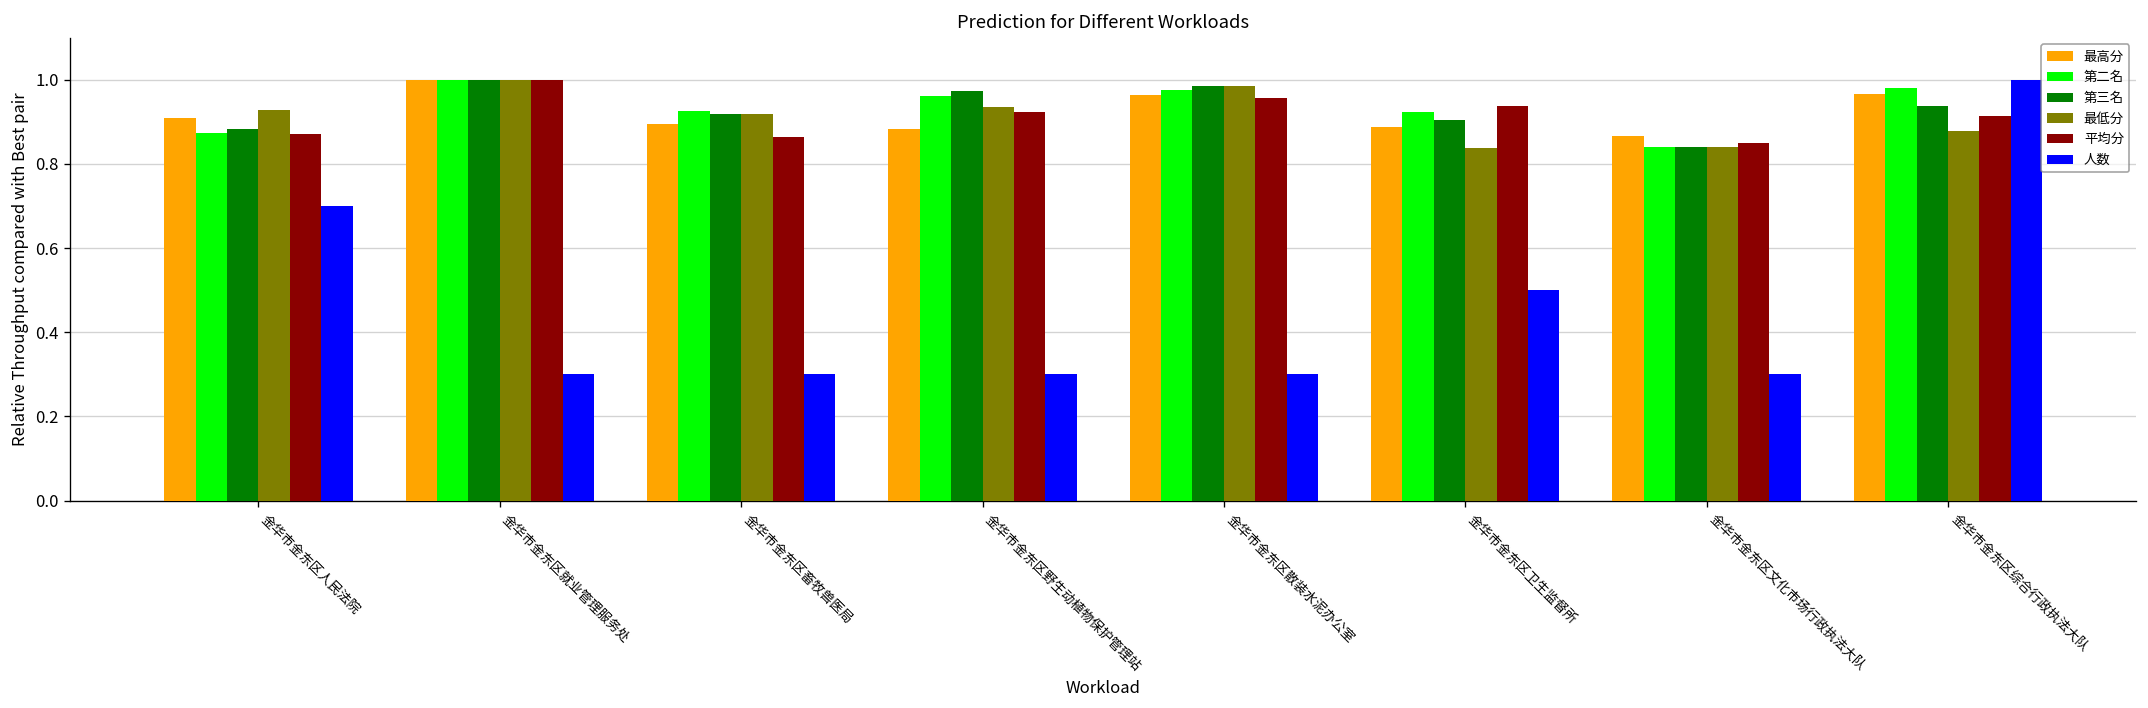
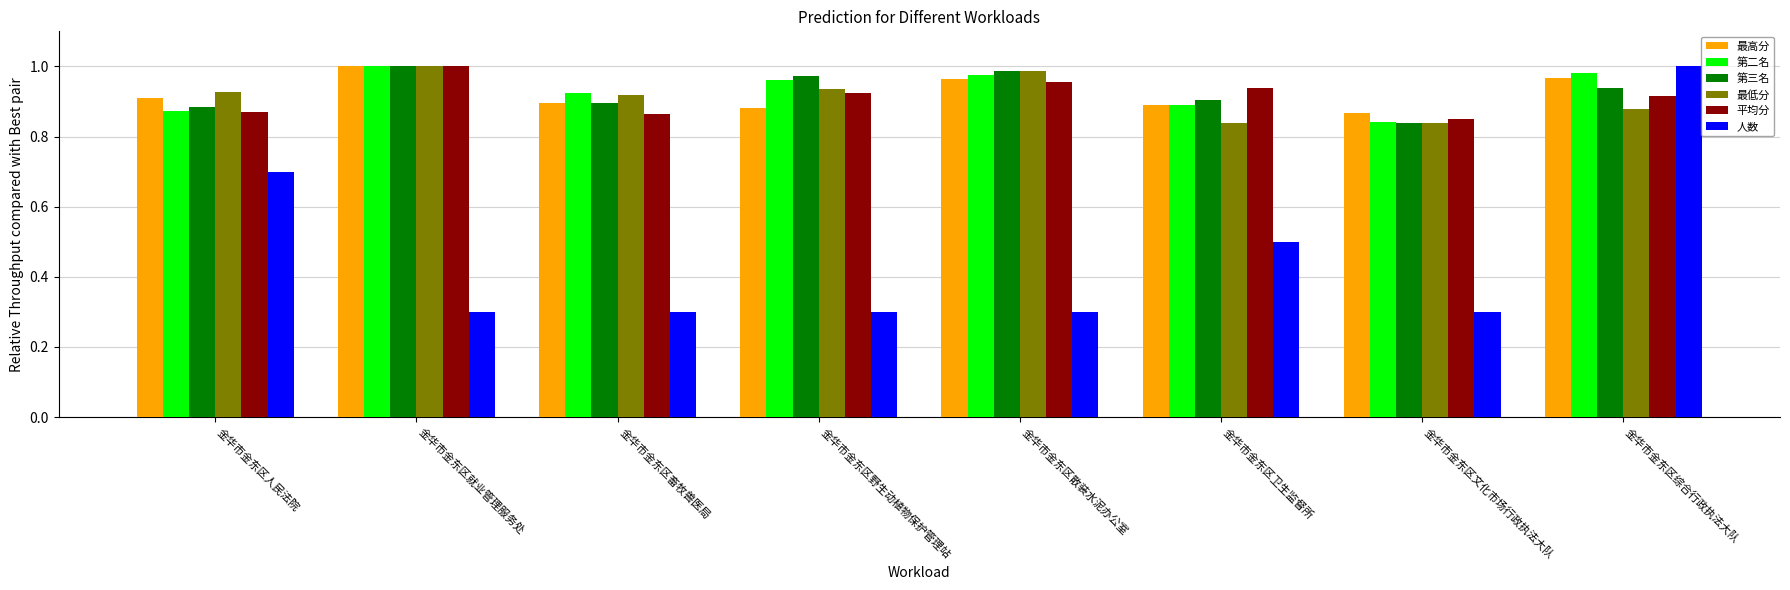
第三名, 金华市金东区畜牧兽医局: 0.92 -> 0.89
第二名, 金华市金东区卫生监督所: 0.92 -> 0.89
